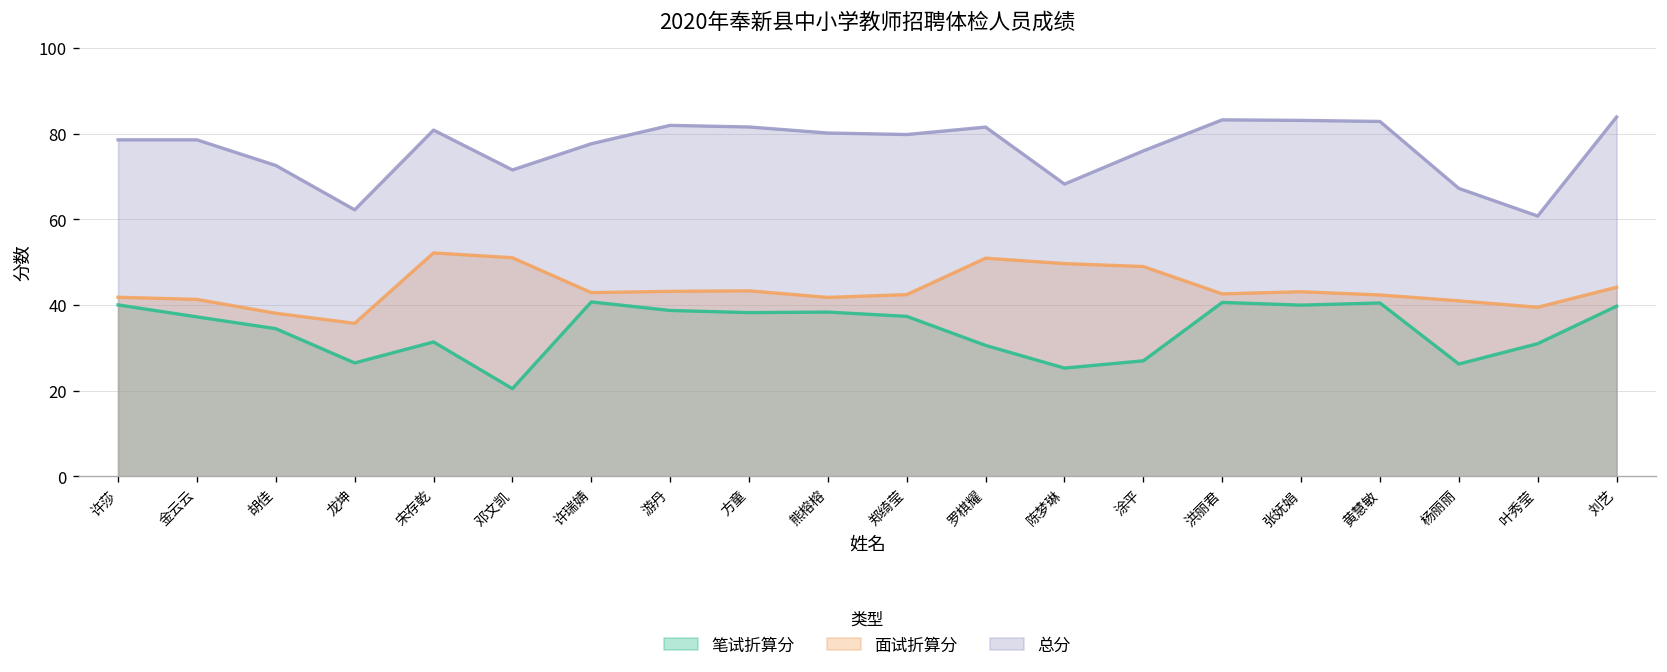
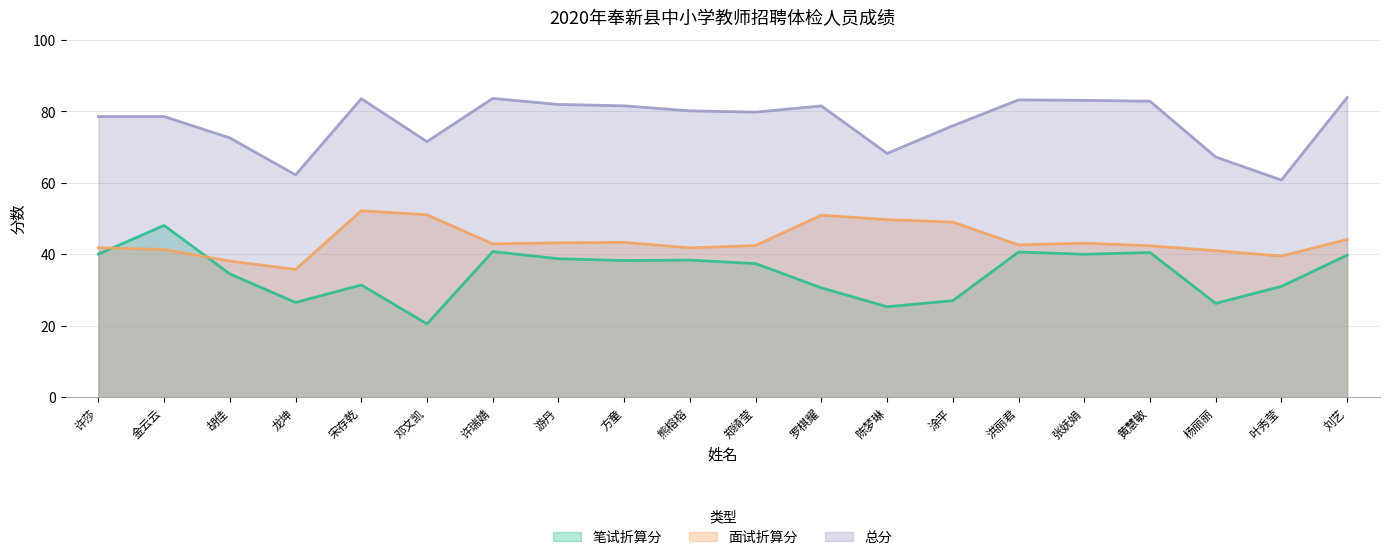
笔试折算分, 金云云: 37 -> 48
总分, 宋存乾: 81 -> 84
总分, 许瑞婧: 78 -> 84
